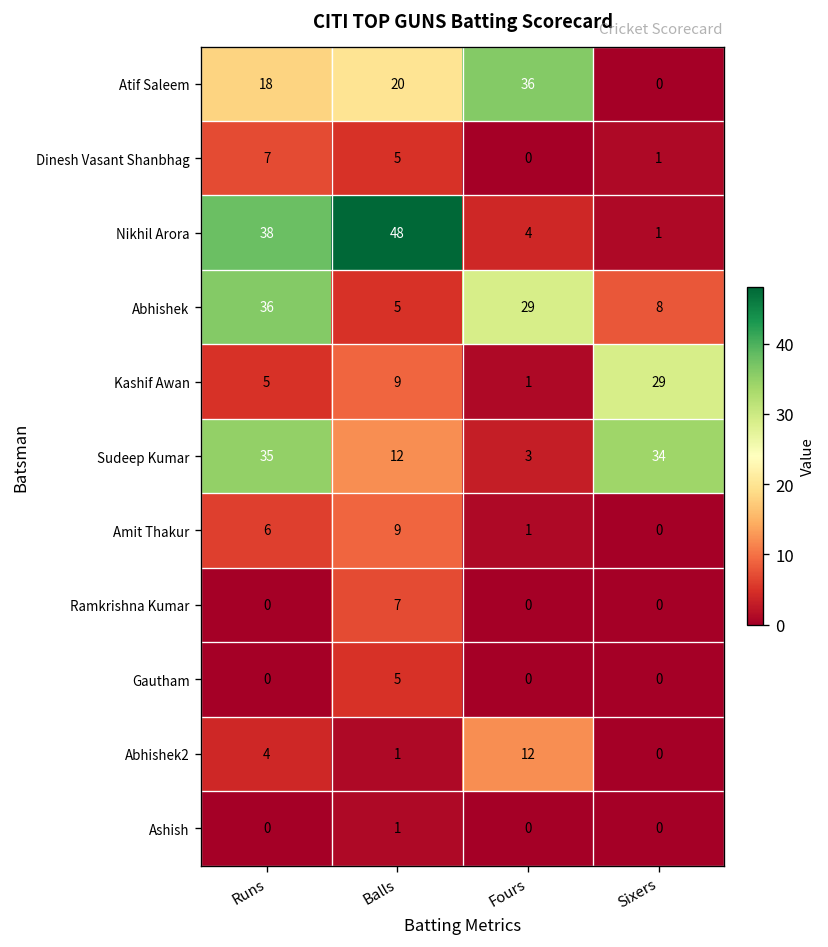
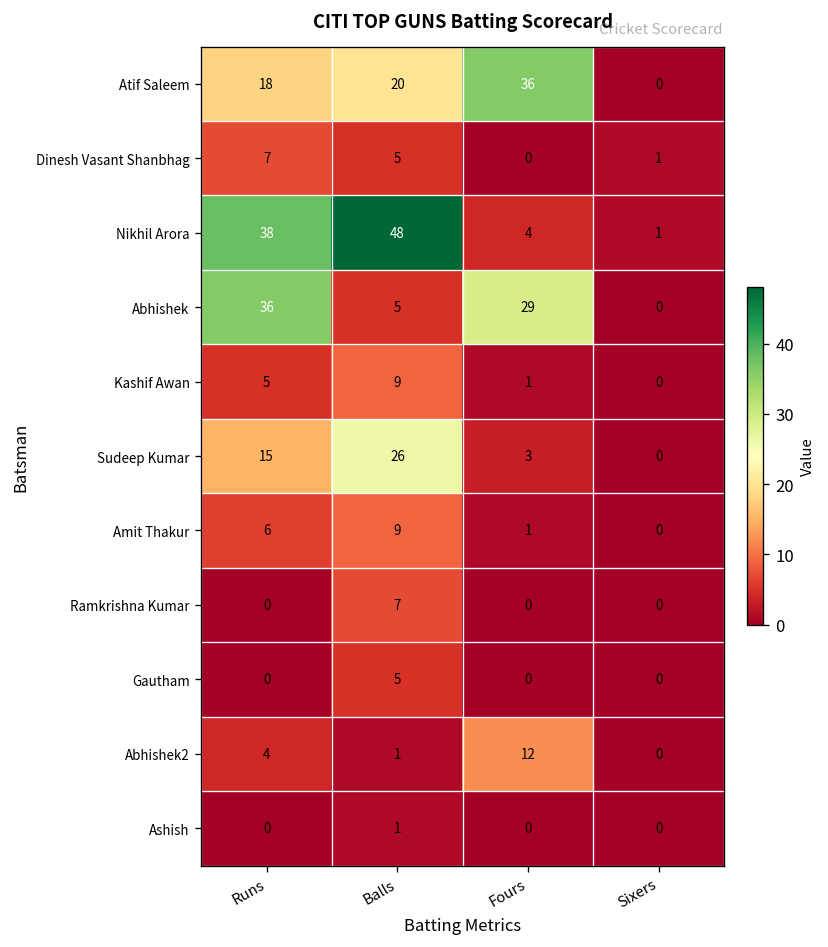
Abhishek, Sixers: 8 -> 0
Kashif Awan, Sixers: 29 -> 0
Sudeep Kumar, Runs: 35 -> 15
Sudeep Kumar, Balls: 12 -> 26
Sudeep Kumar, Sixers: 34 -> 0
